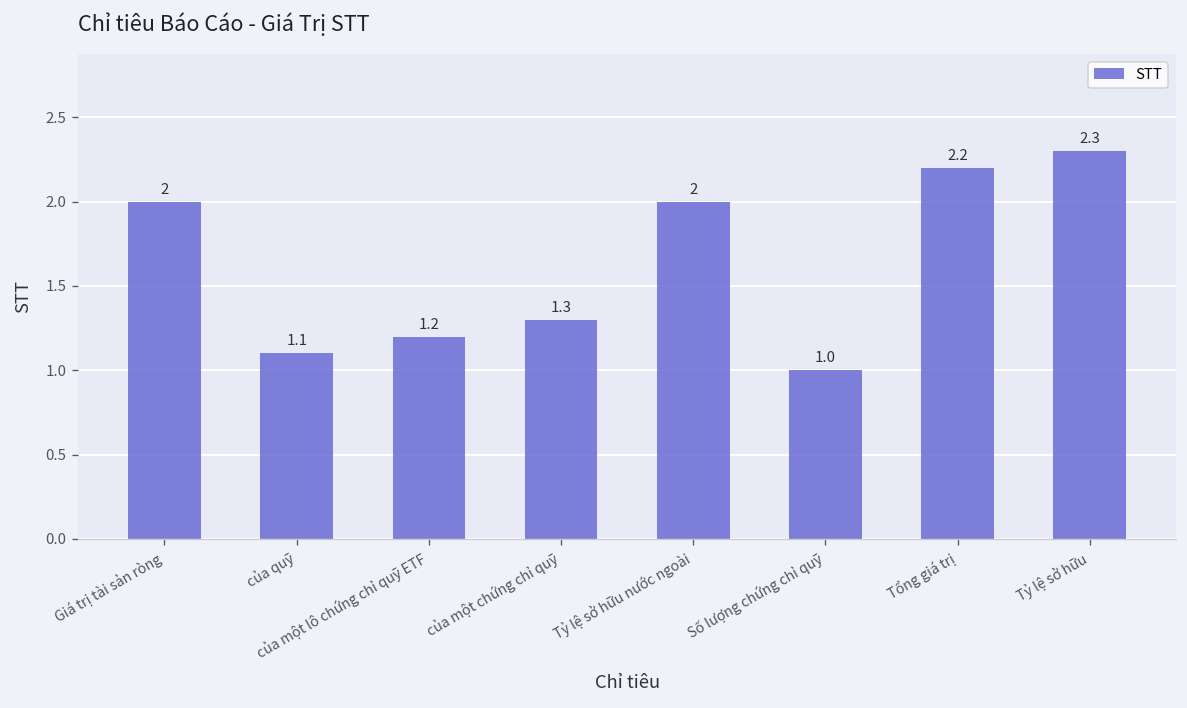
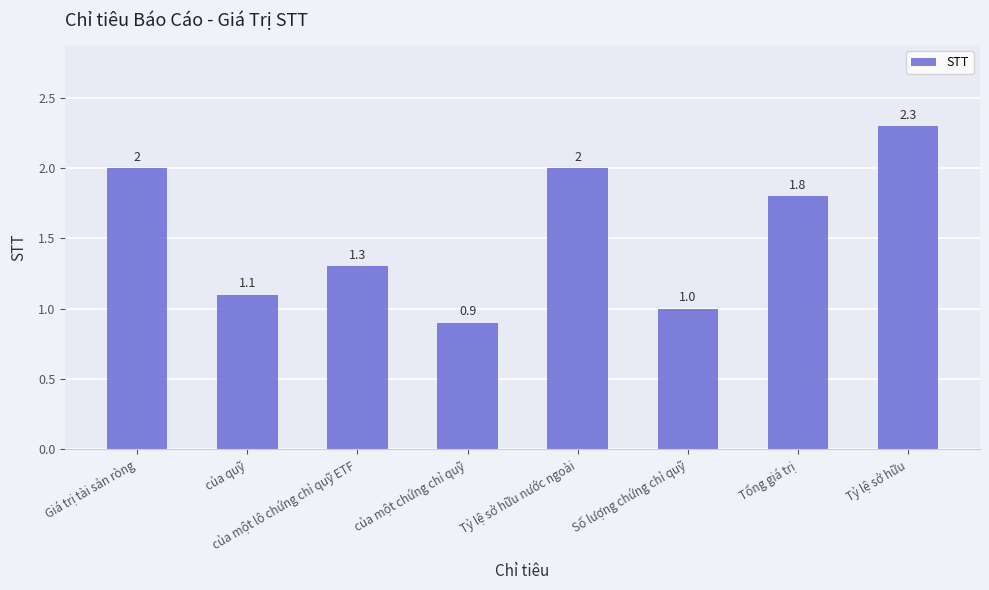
của một lô chứng chỉ quỹ ETF: 1.2 -> 1.3
của một chứng chỉ quỹ: 1.3 -> 0.9
Tổng giá trị: 2.2 -> 1.8
